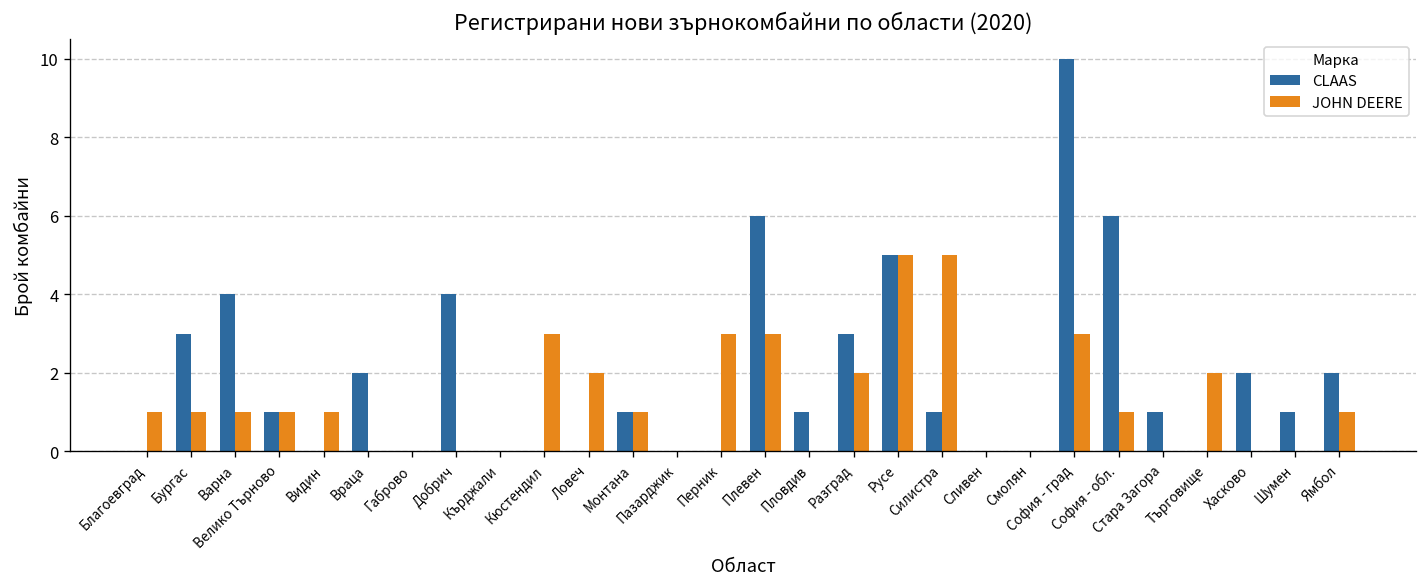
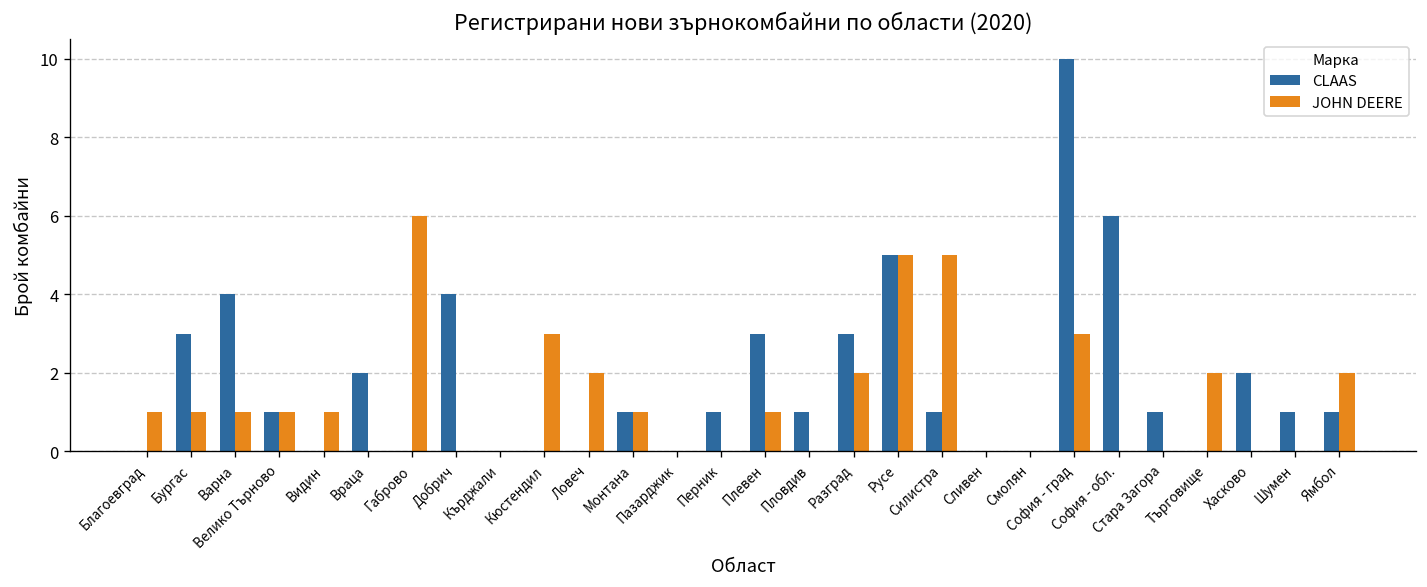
JOHN DEERE, Габрово: 0 -> 6
CLAAS, Перник: 0 -> 1
JOHN DEERE, Перник: 3 -> 0
CLAAS, Плевен: 6 -> 3
JOHN DEERE, Плевен: 3 -> 1
JOHN DEERE, София - обл.: 1 -> 0
CLAAS, Ямбол: 2 -> 1
JOHN DEERE, Ямбол: 1 -> 2
